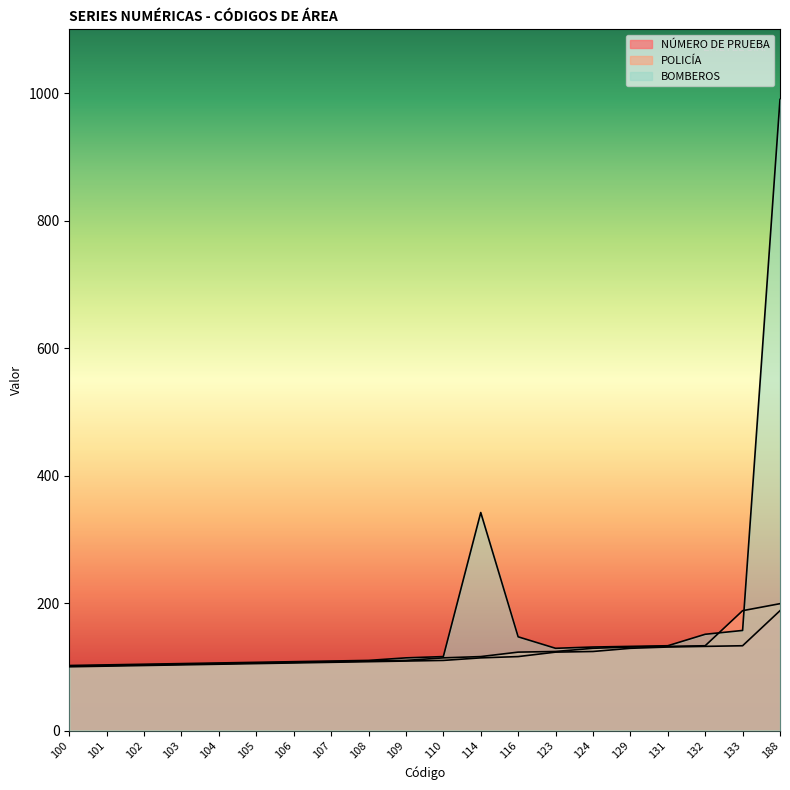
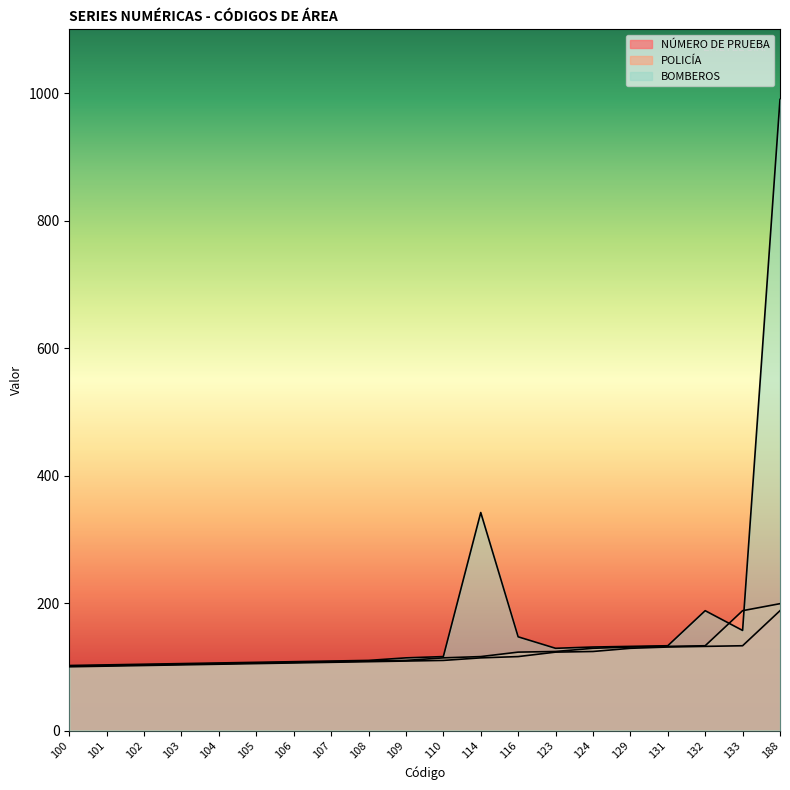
BOMBEROS, 132: 150 -> 190
